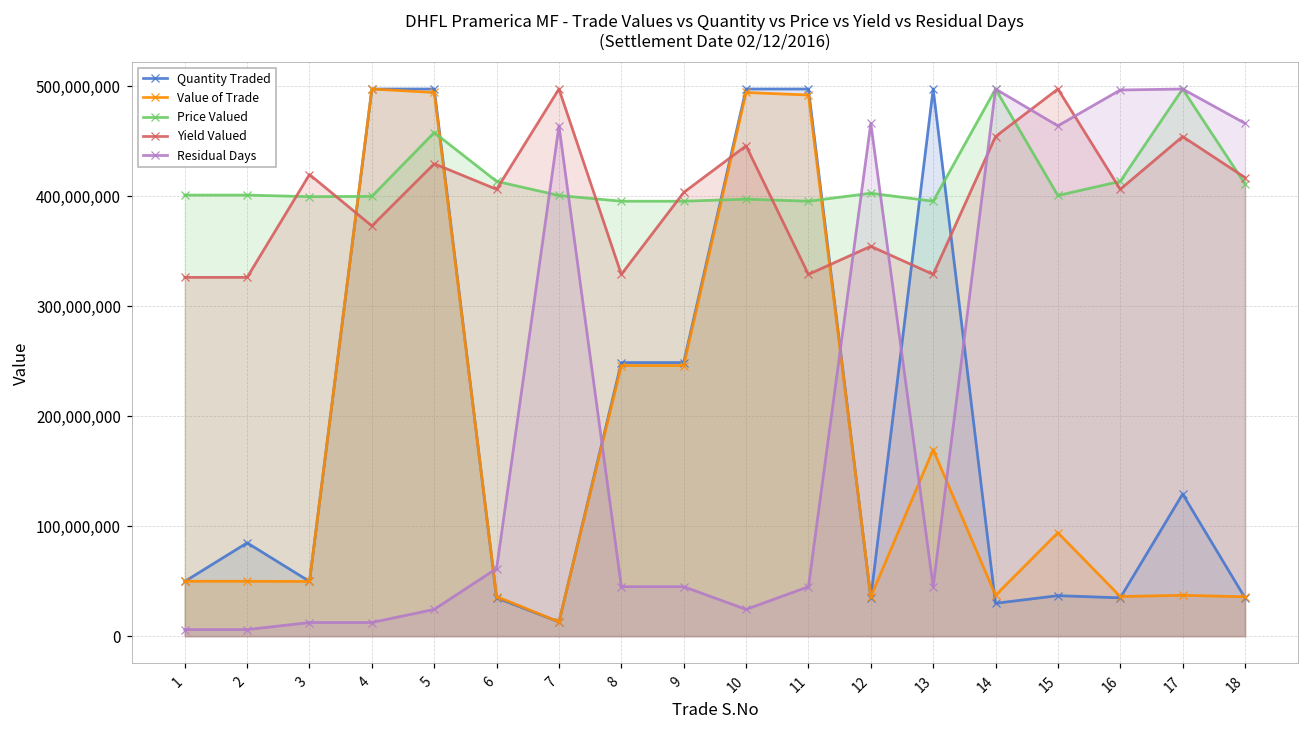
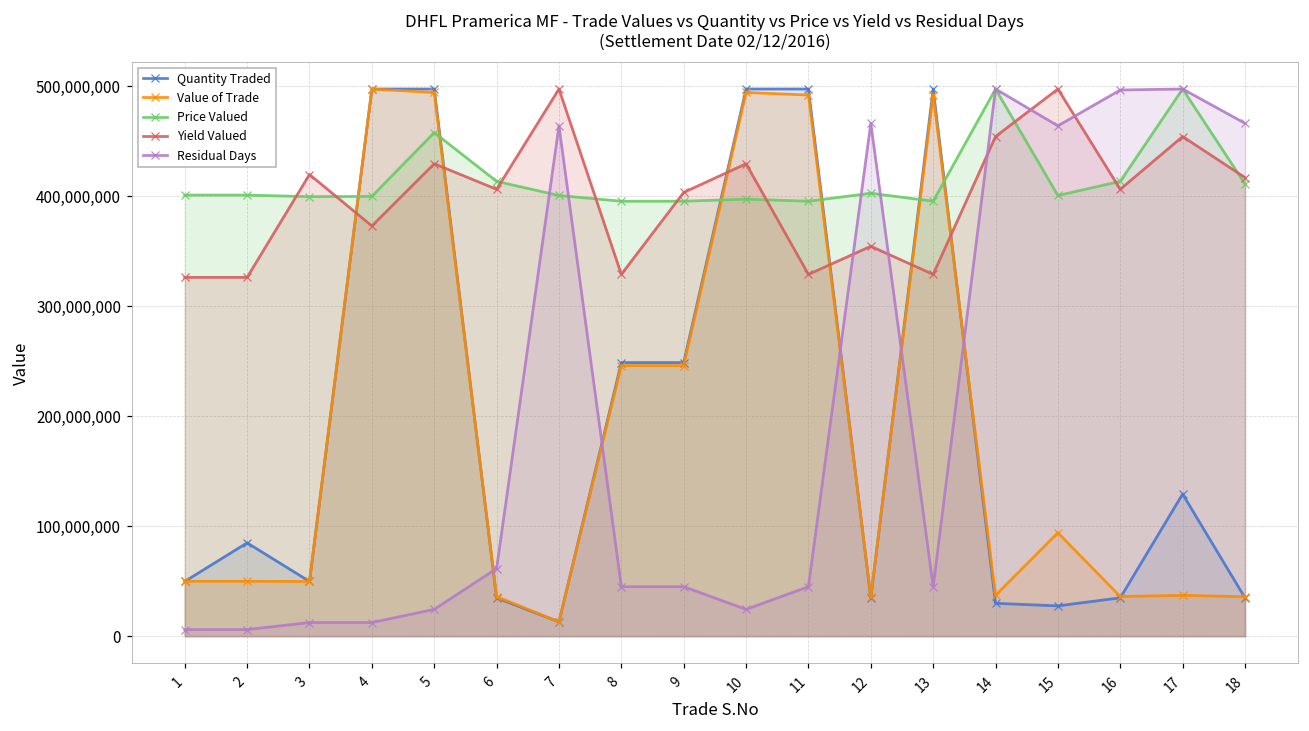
Yield Valued, 10: 450,000,000 -> 430,000,000
Value of Trade, 13: 170,000,000 -> 490,000,000
Quantity Traded, 15: 40,000,000 -> 30,000,000
